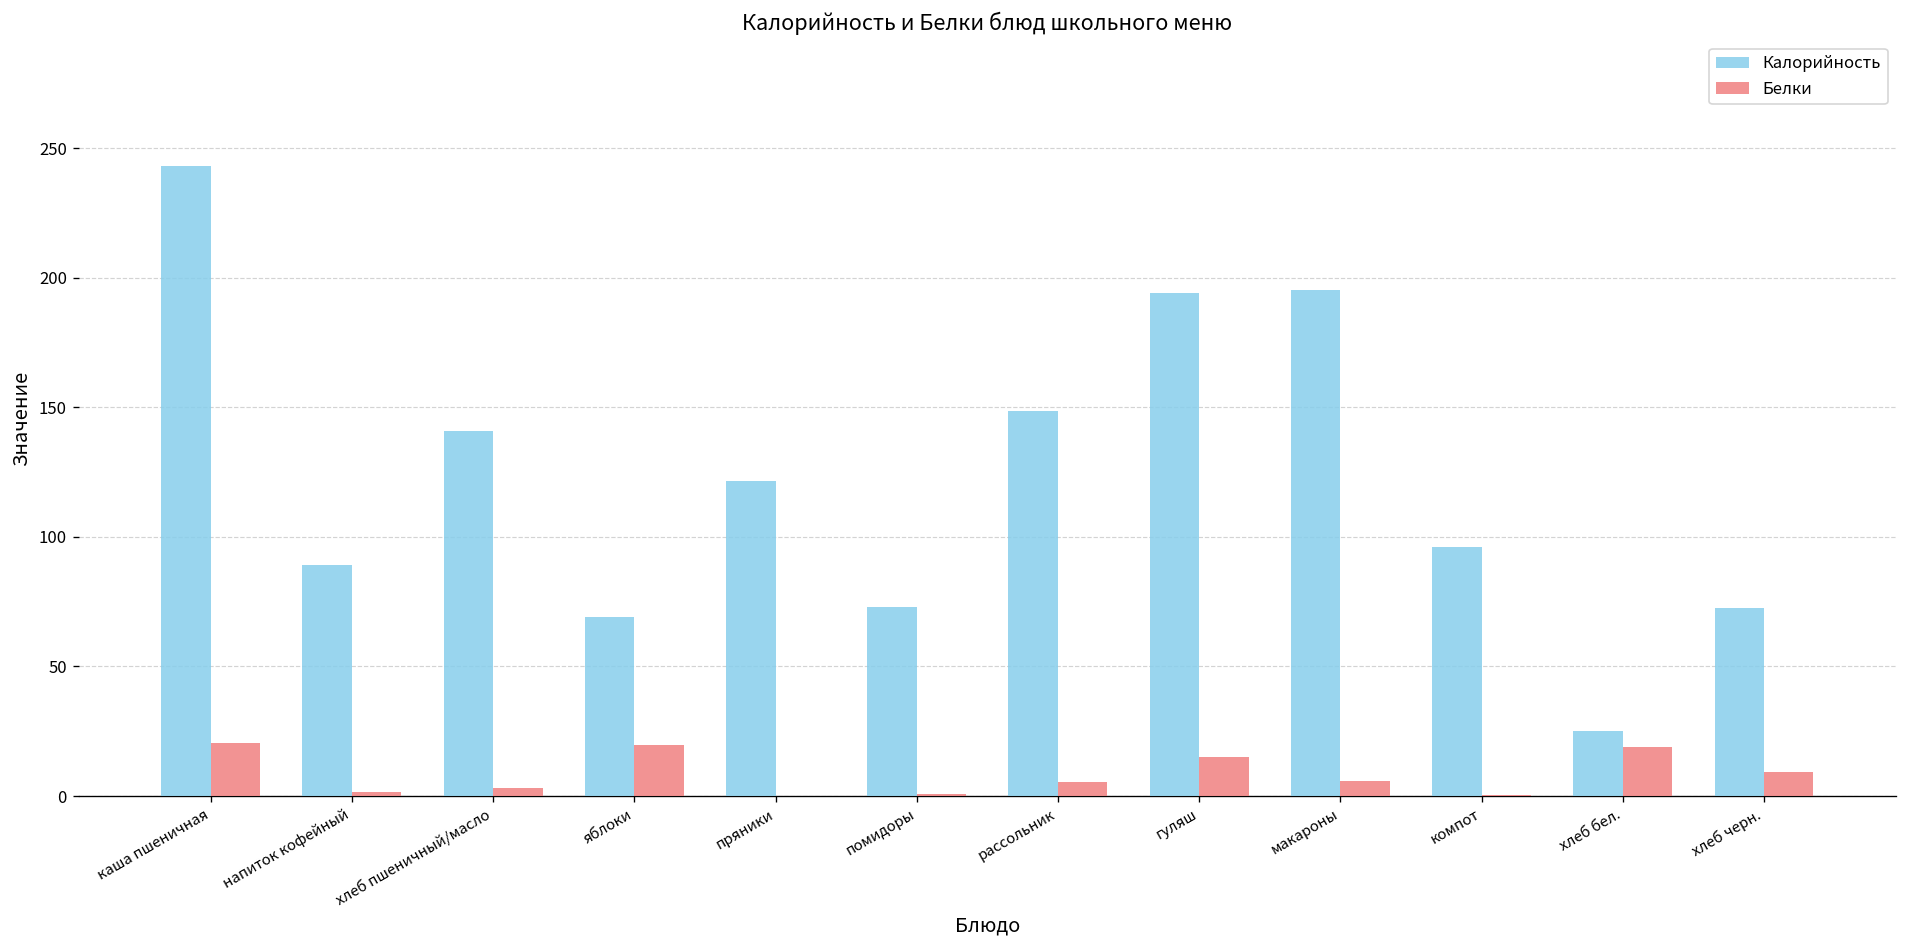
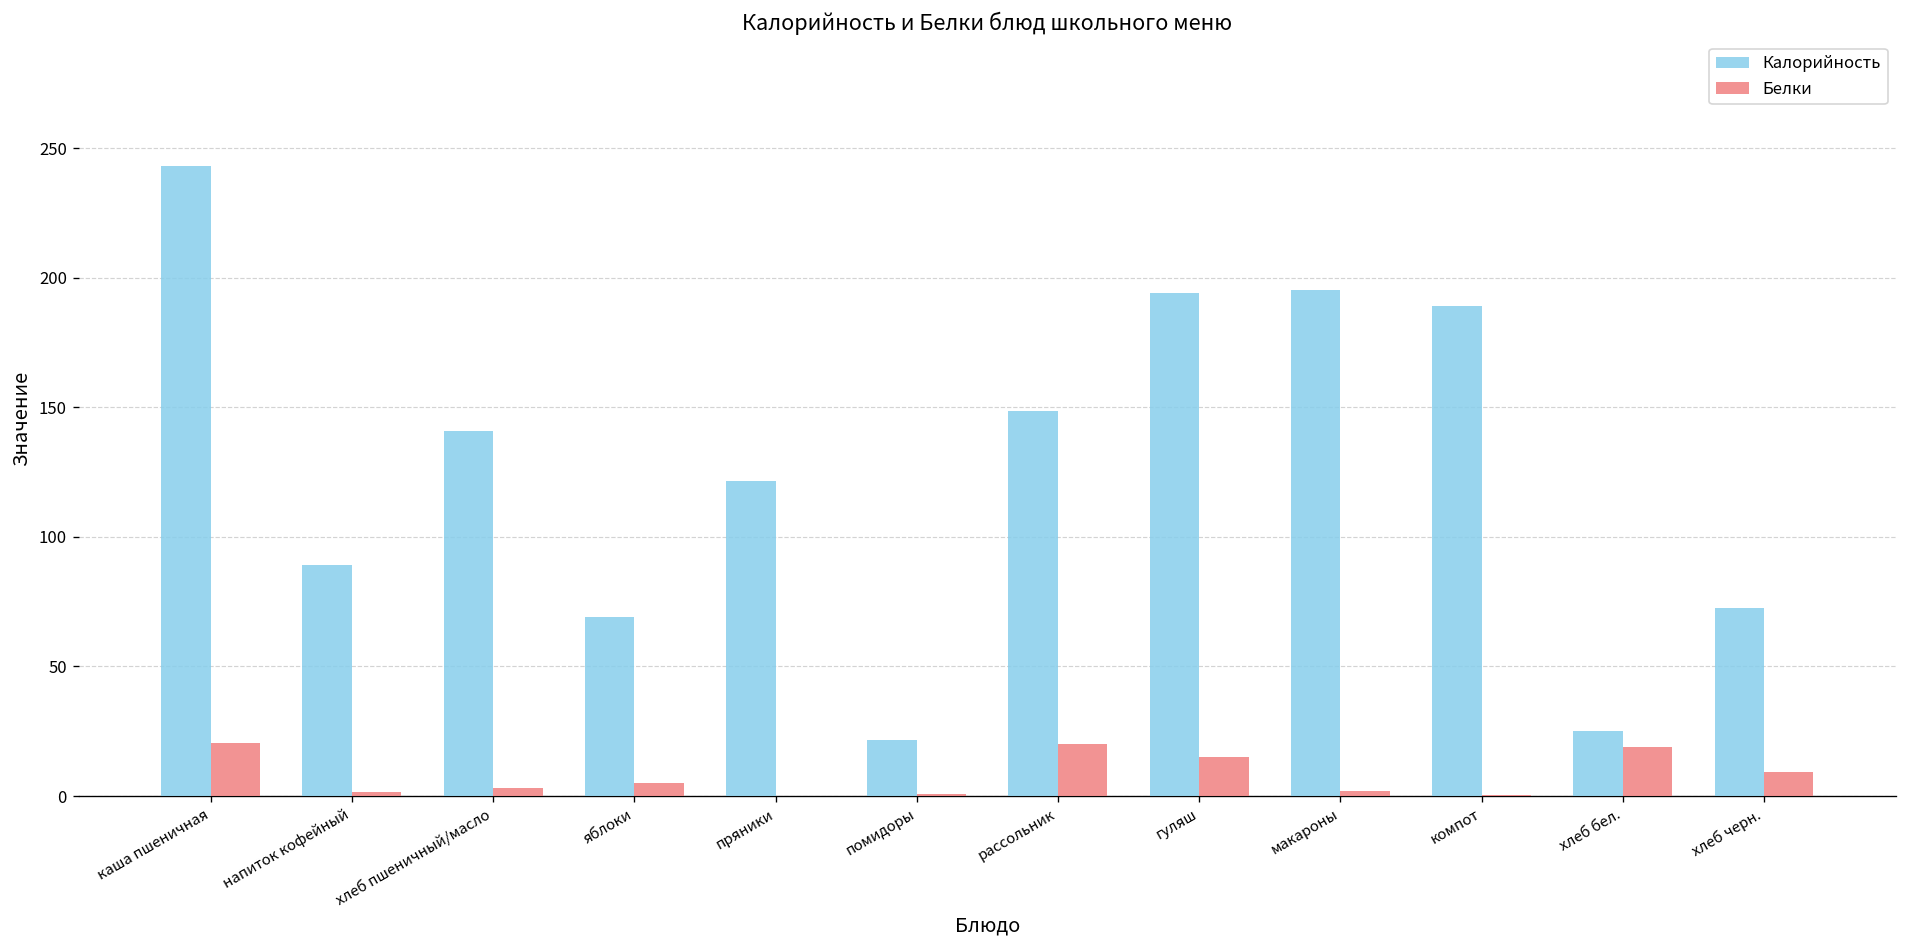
Белки, яблоки: 20 -> 5
Калорийность, помидоры: 73 -> 22
Белки, рассольник: 5 -> 20
Белки, макароны: 6 -> 2
Калорийность, компот: 96 -> 189
